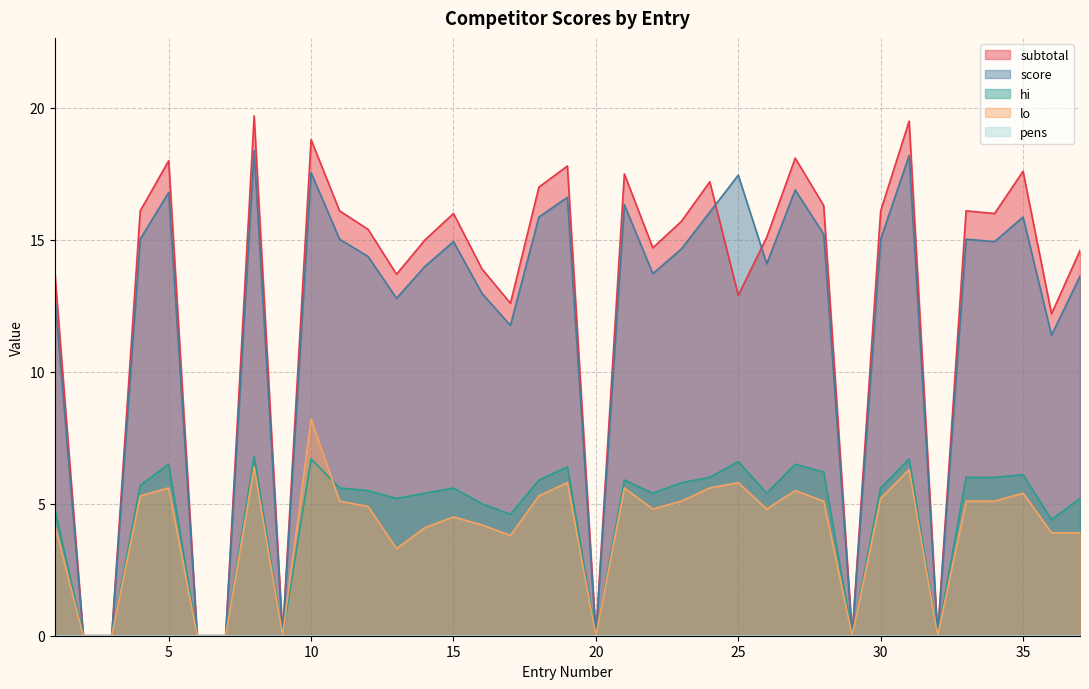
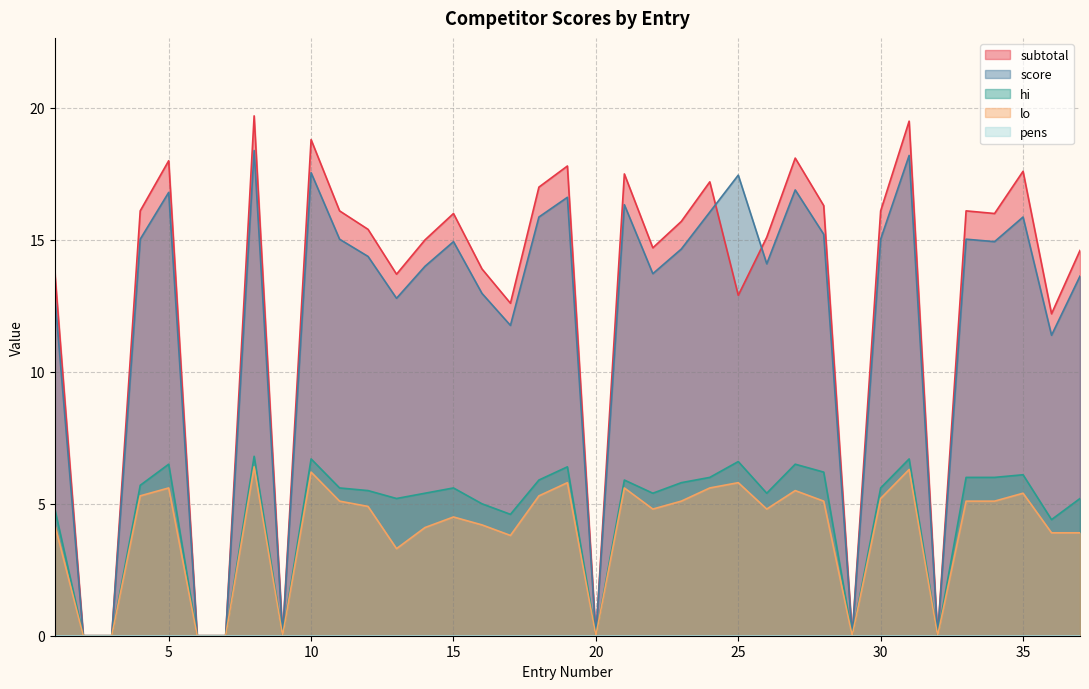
lo, 10: 8.2 -> 6.2
